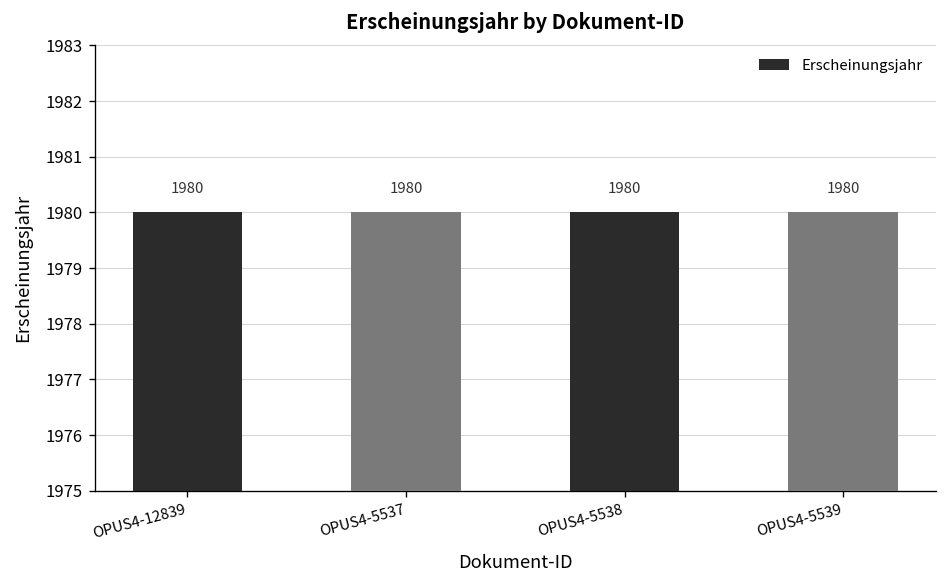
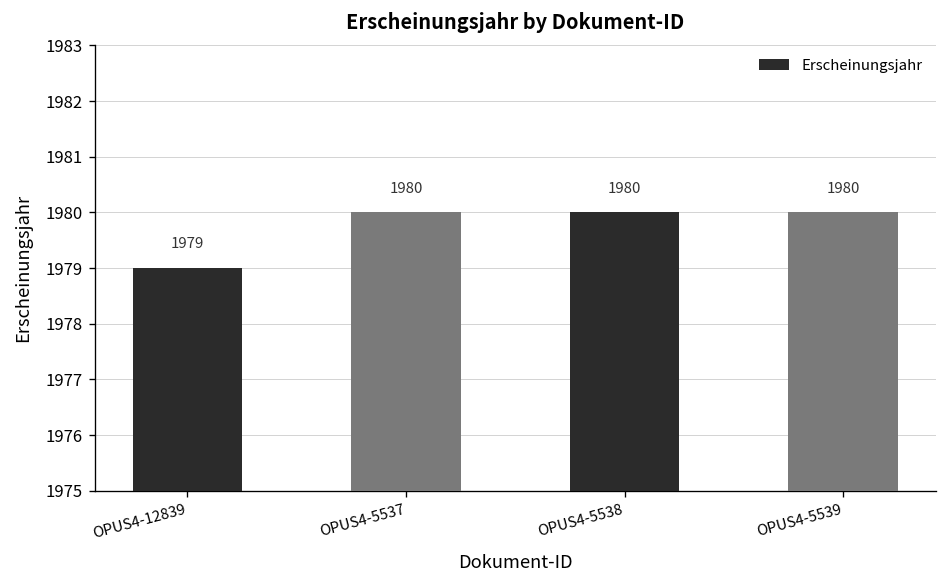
OPUS4-12839: 1980 -> 1979
